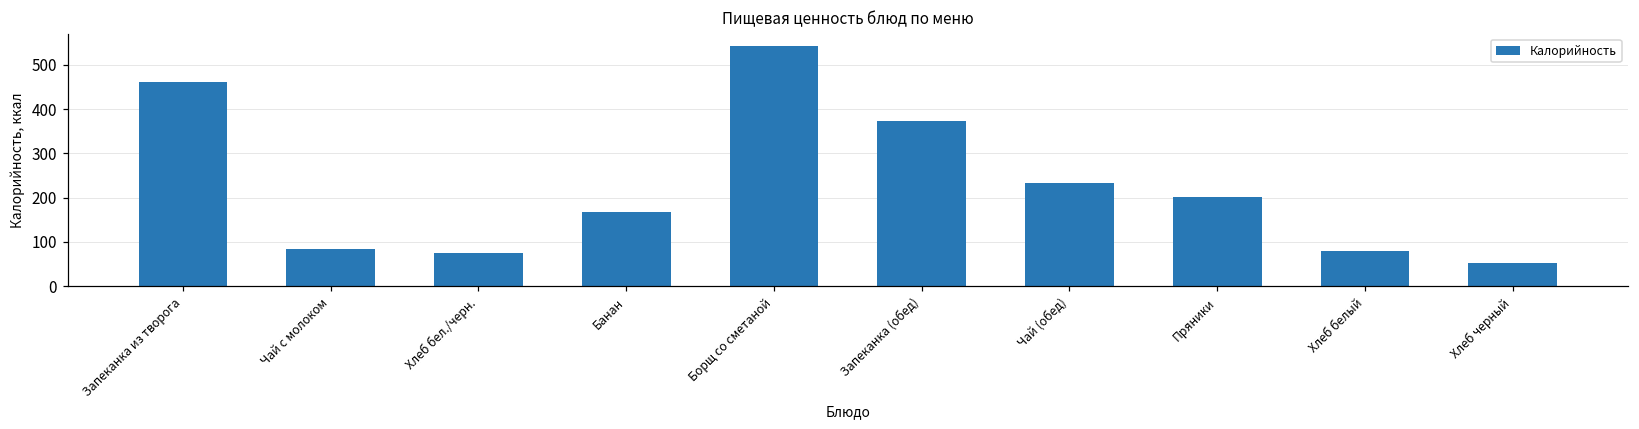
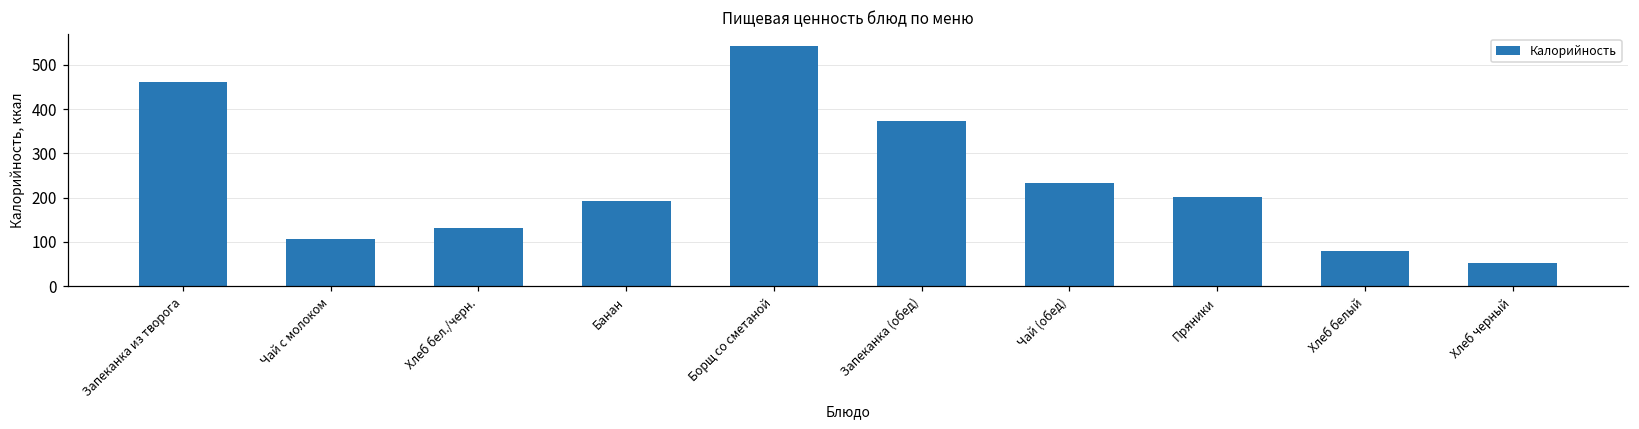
Чай с молоком: 80 -> 110
Хлеб бел./черн.: 70 -> 130
Банан: 170 -> 190
